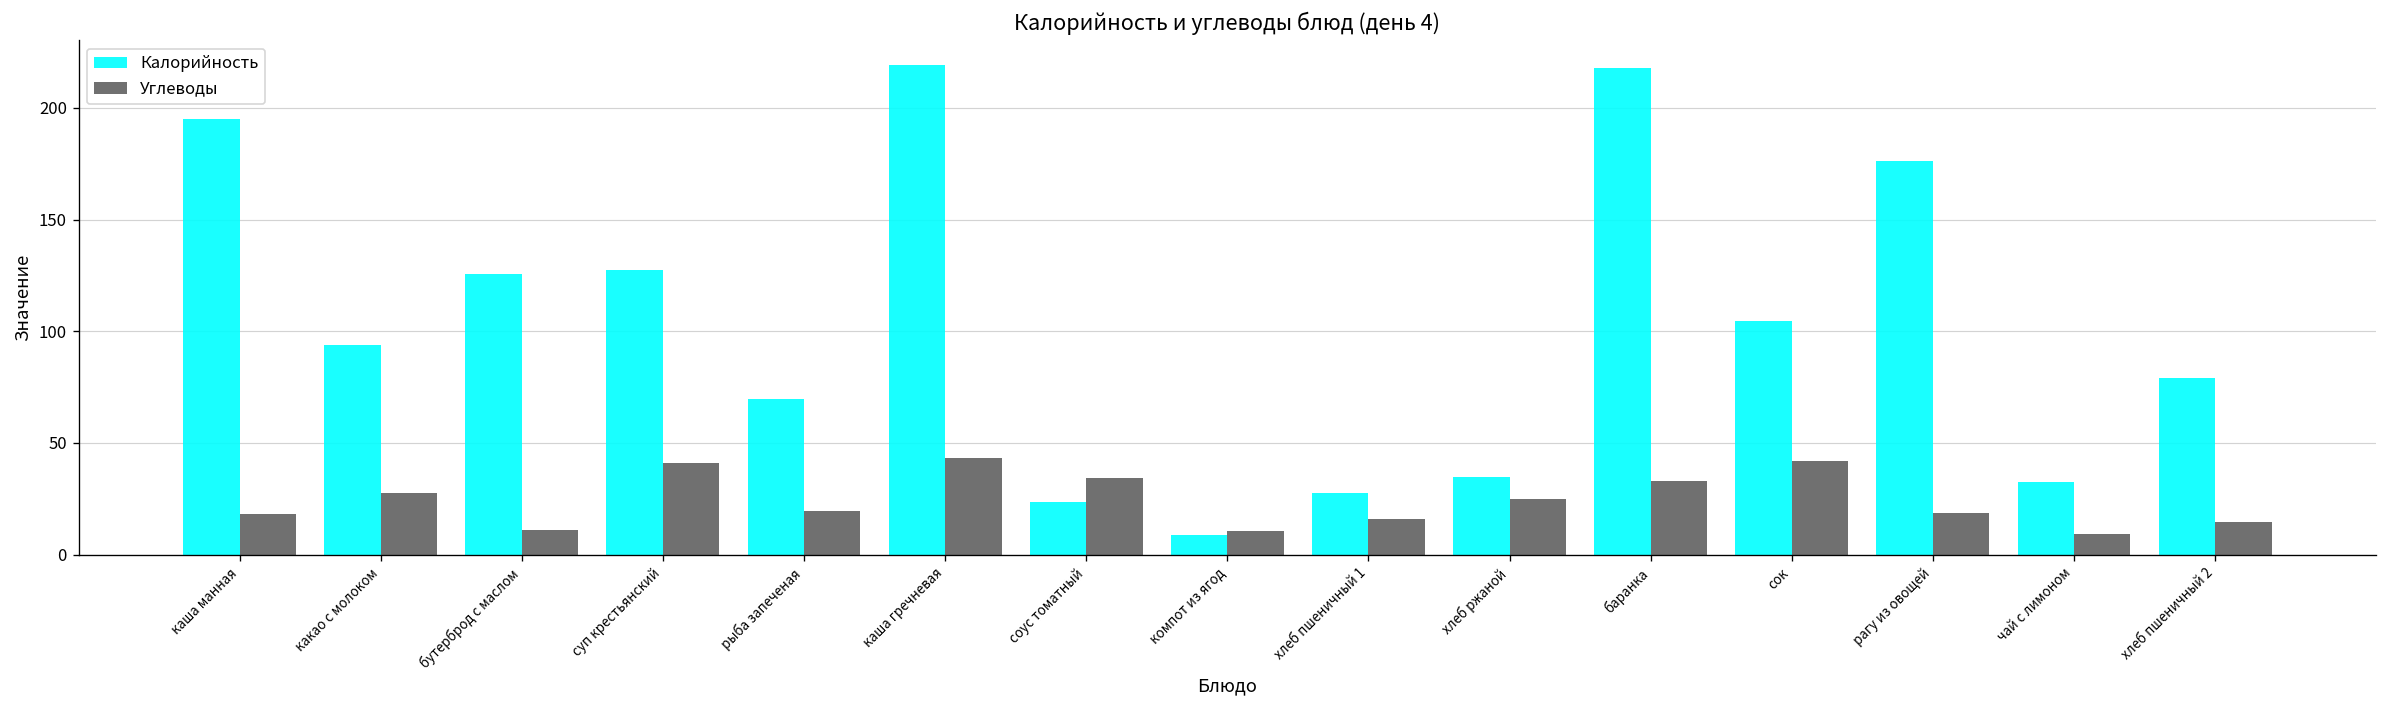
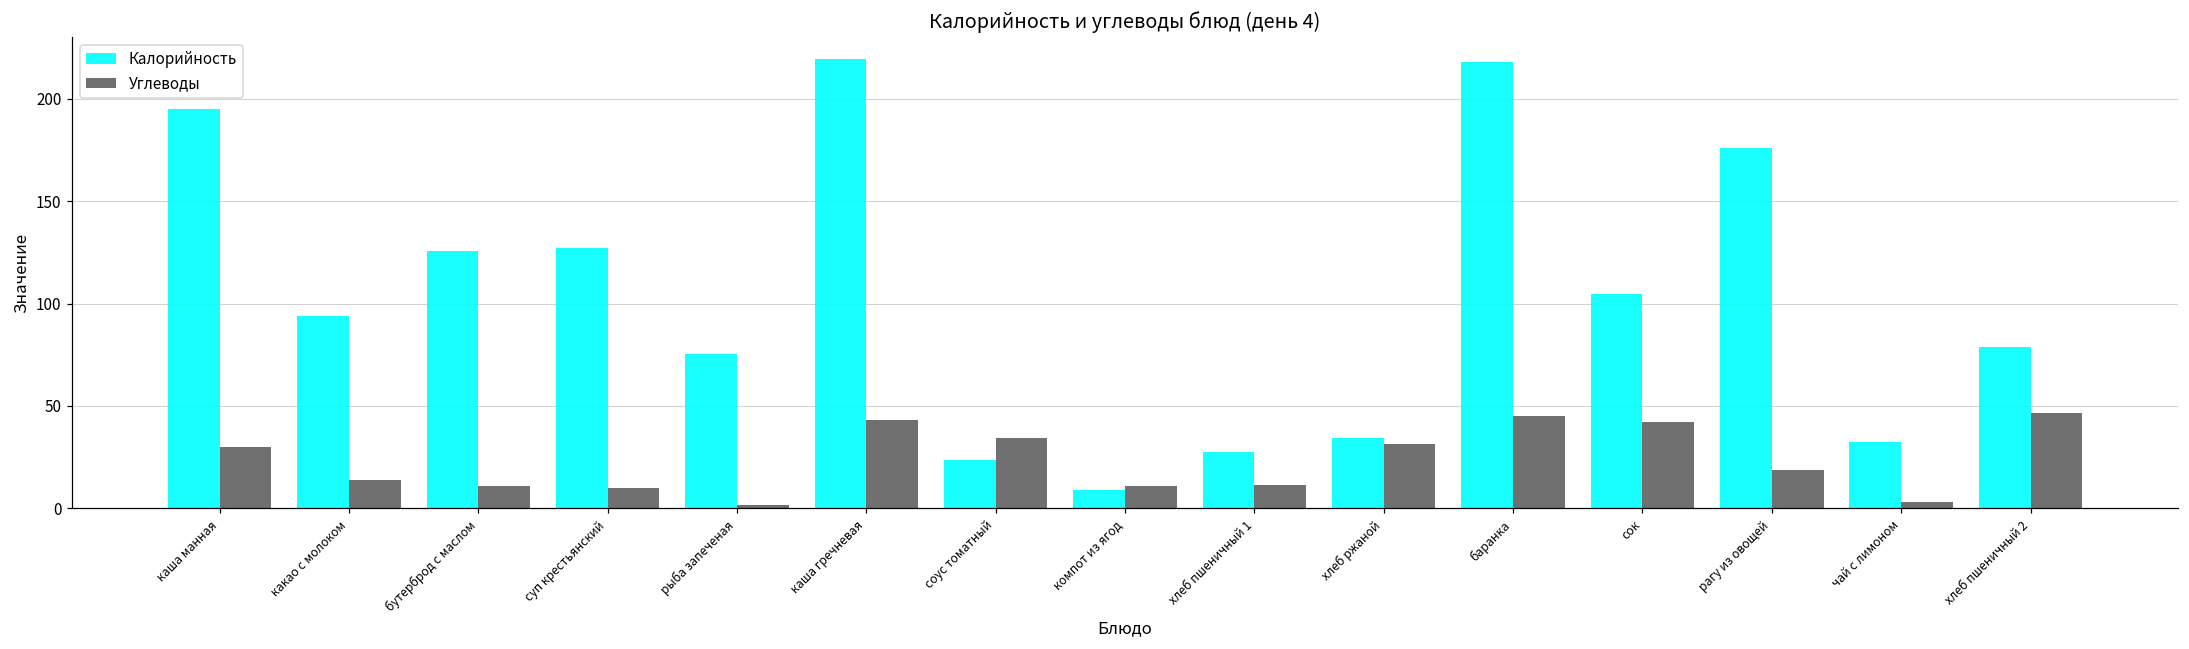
Углеводы, каша манная: 18 -> 30
Углеводы, какао с молоком: 28 -> 14
Углеводы, суп крестьянский: 41 -> 10
Калорийность, рыба запеченая: 70 -> 75
Углеводы, рыба запеченая: 20 -> 2
Углеводы, хлеб пшеничный 1: 16 -> 12
Углеводы, хлеб ржаной: 25 -> 31
Углеводы, баранка: 33 -> 45
Углеводы, чай с лимоном: 9 -> 3
Углеводы, хлеб пшеничный 2: 15 -> 47
